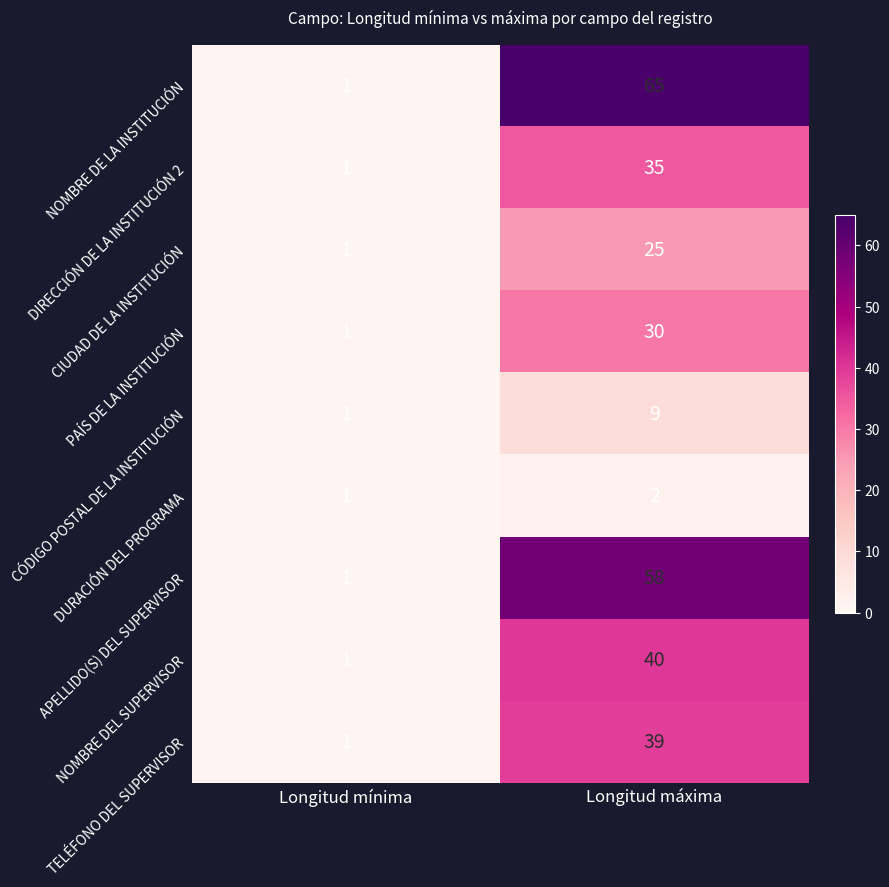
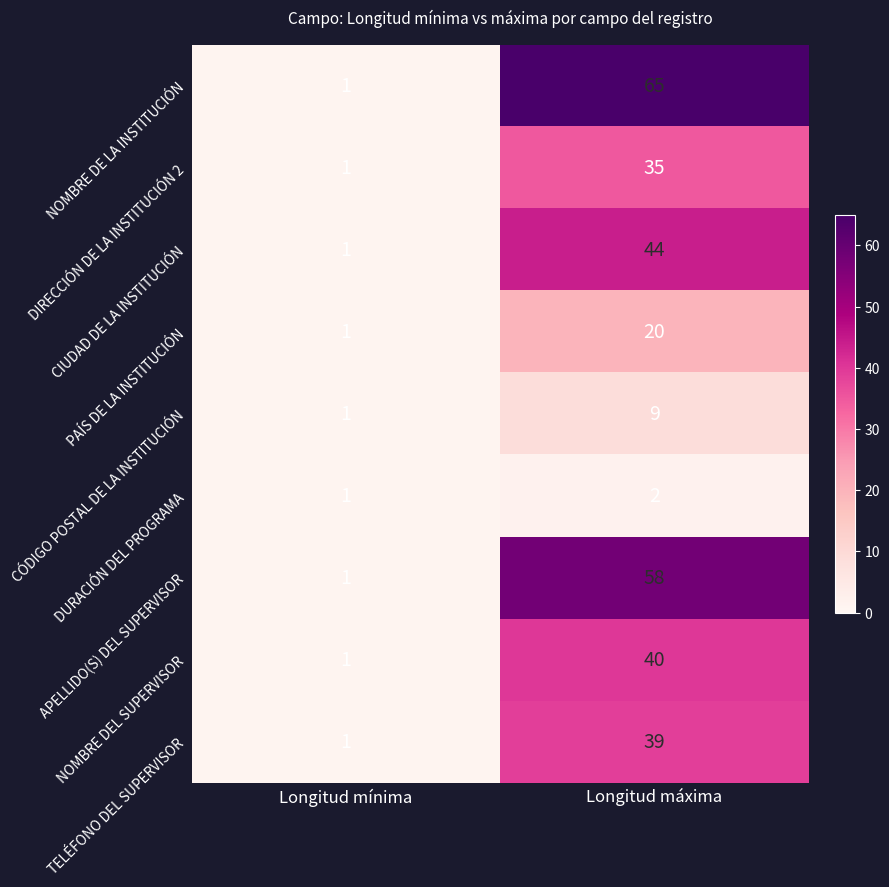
CIUDAD DE LA INSTITUCIÓN, Longitud máxima: 25 -> 44
PAÍS DE LA INSTITUCIÓN, Longitud máxima: 30 -> 20
